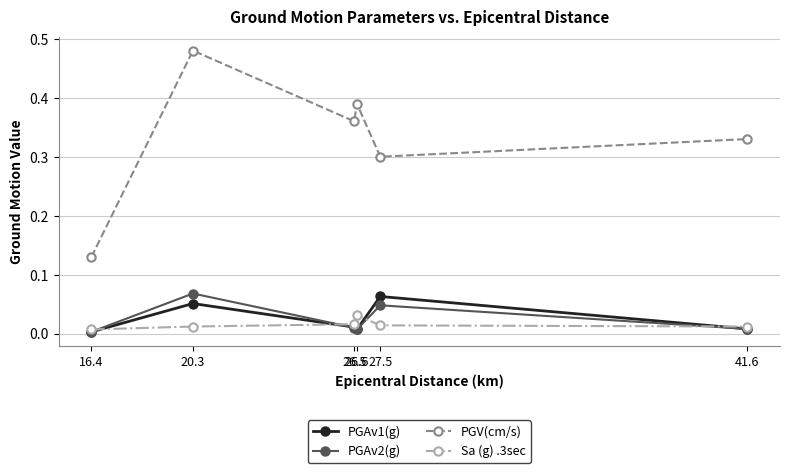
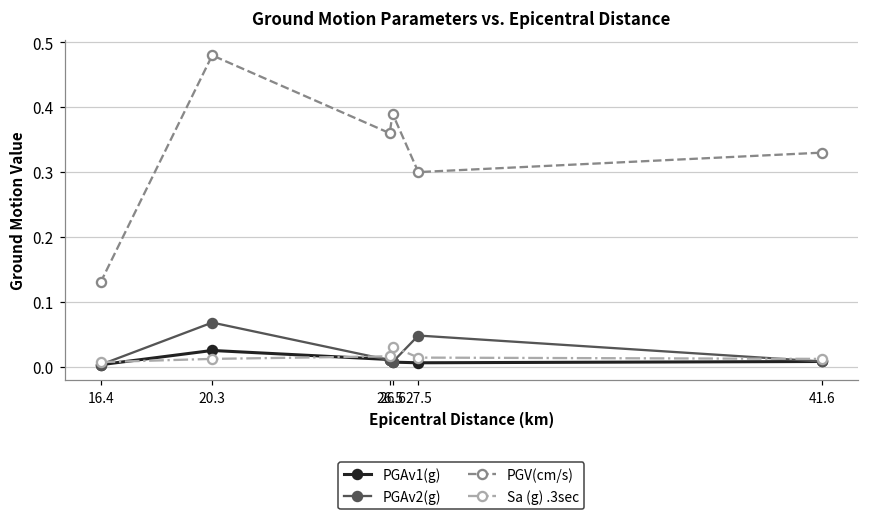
PGAv1(g), 20.3: 0.05 -> 0.03
PGAv1(g), 27.5: 0.06 -> 0.01
